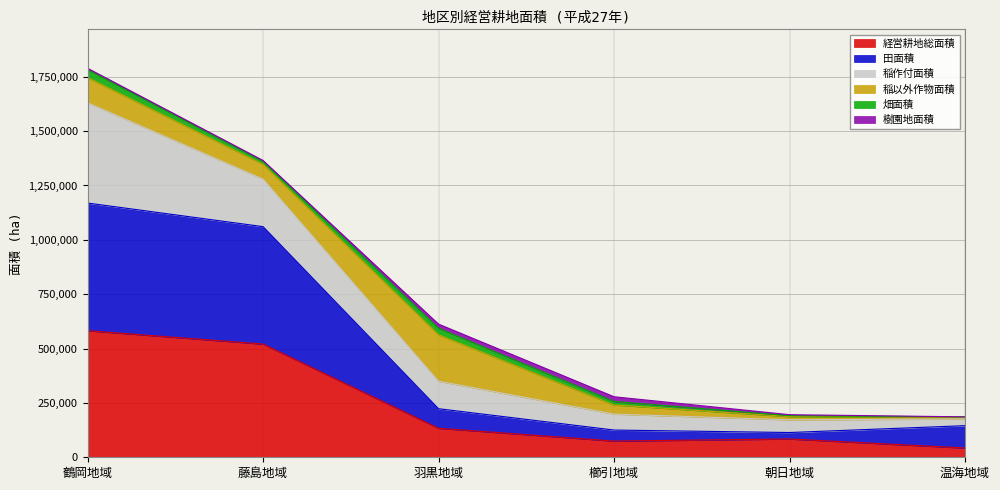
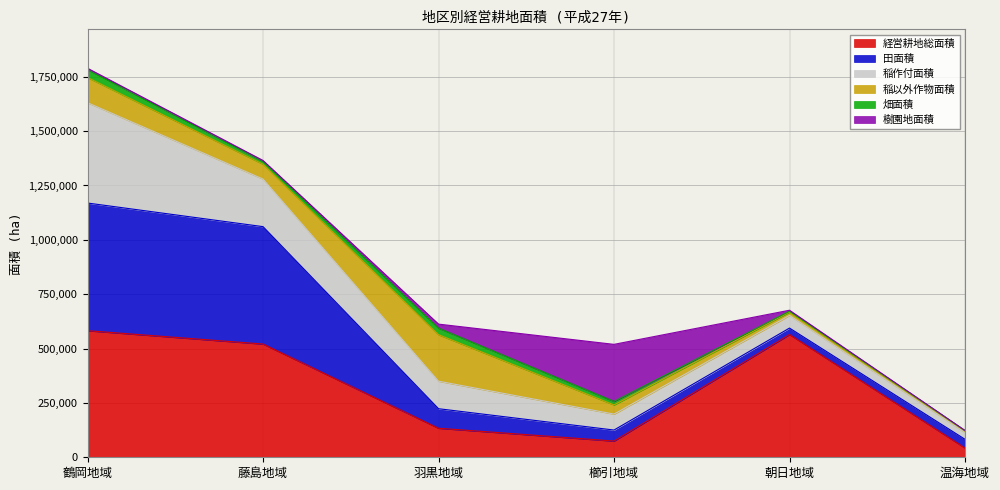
樹園地面積, 櫛引地域: 20,000 -> 260,000
経営耕地総面積, 朝日地域: 80,000 -> 560,000
田面積, 温海地域: 100,000 -> 40,000
